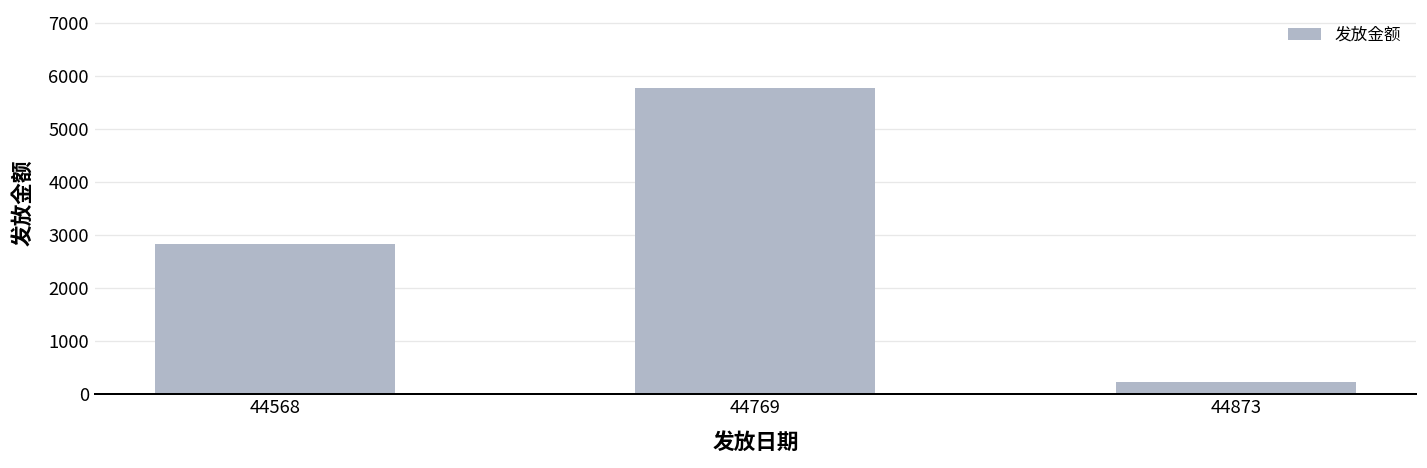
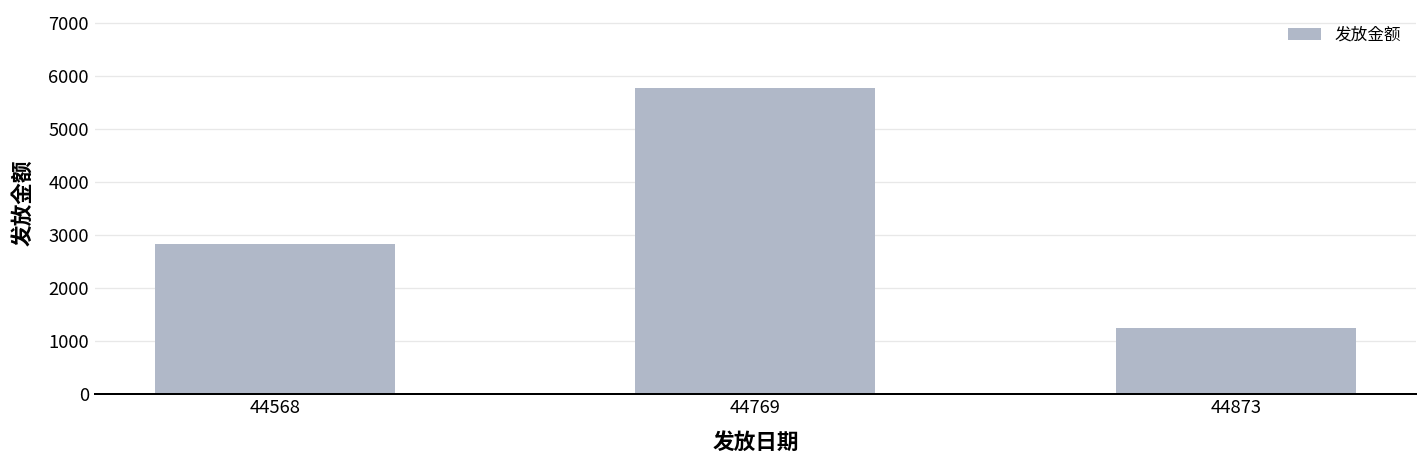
44873: 200 -> 1200
